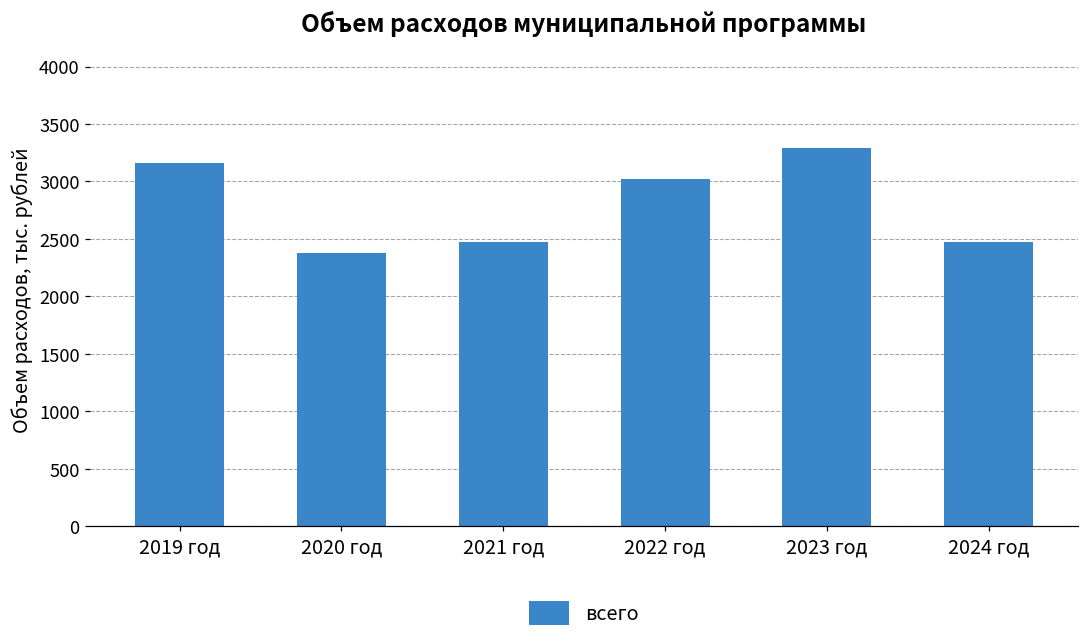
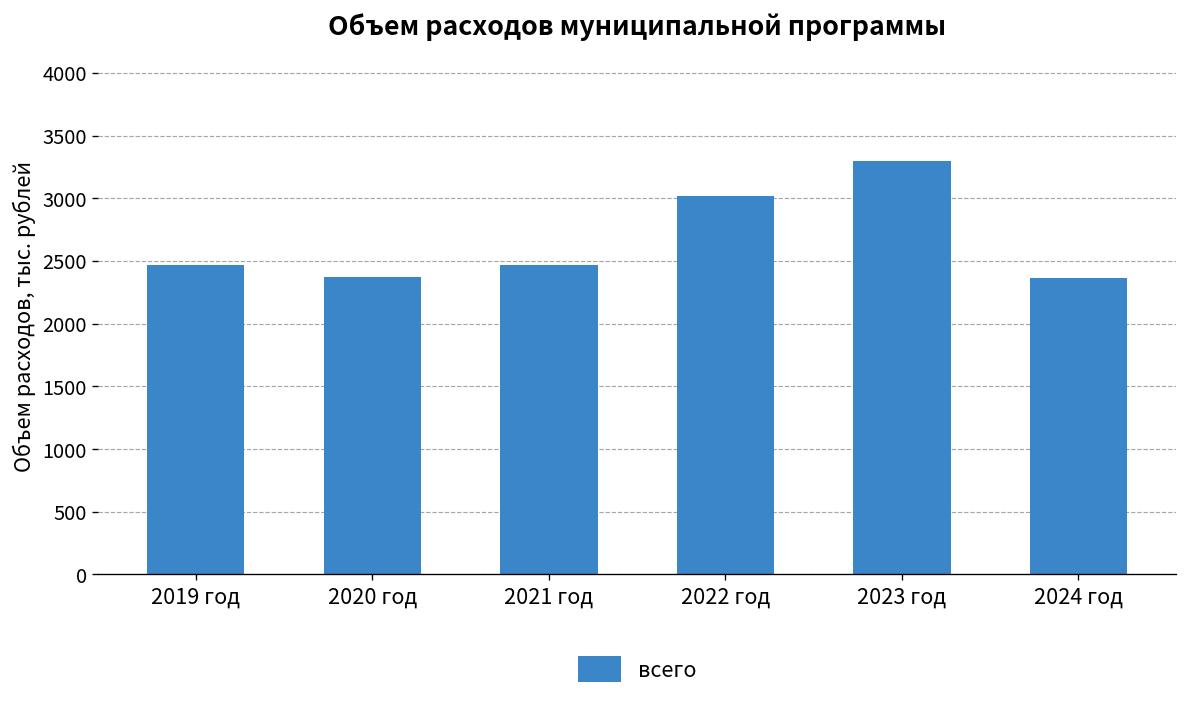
2019 год: 3160 -> 2470
2024 год: 2470 -> 2370
